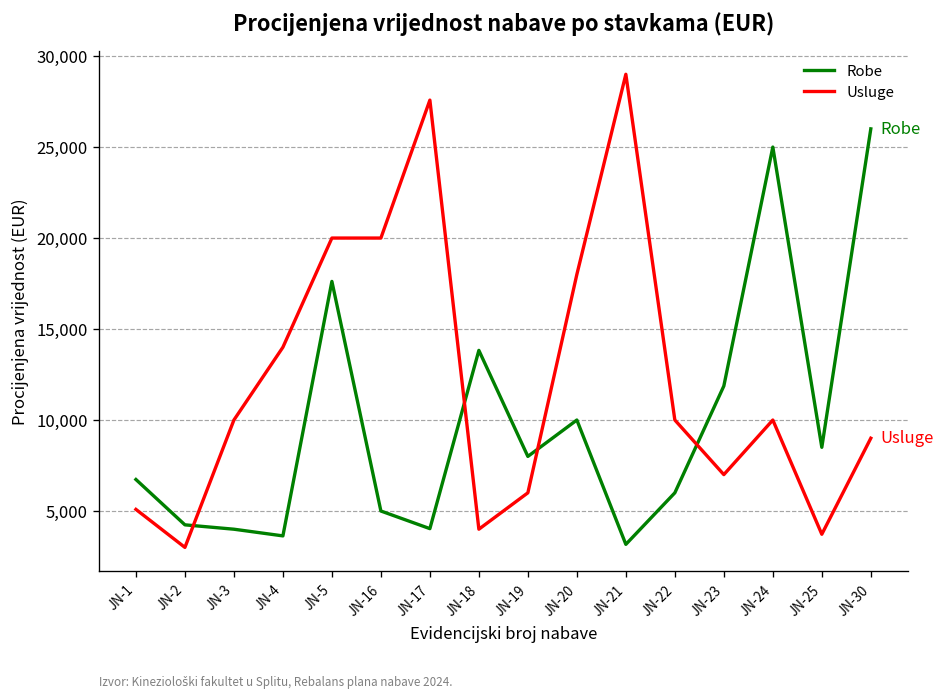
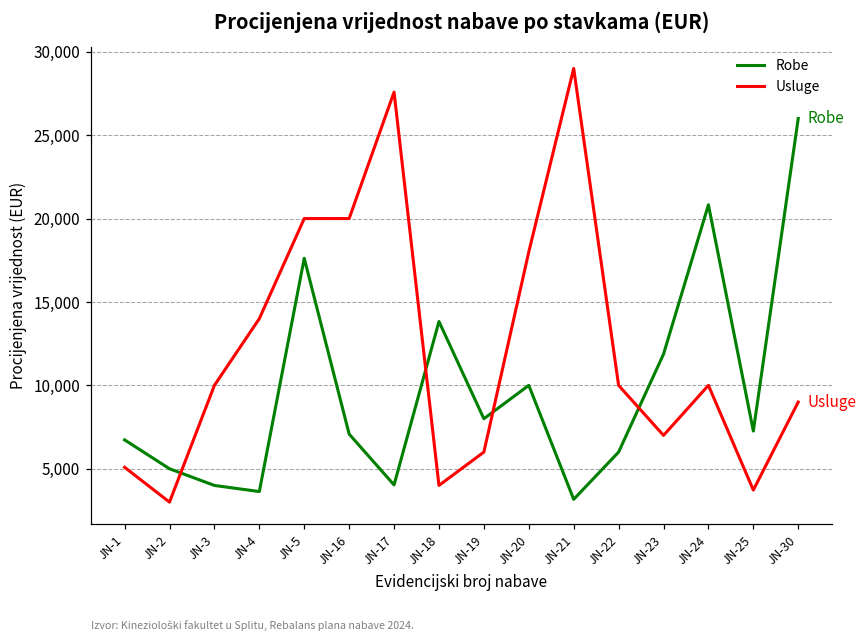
Robe, JN-2: 4,200 -> 5,000
Robe, JN-16: 5,000 -> 7,100
Robe, JN-24: 25,000 -> 20,800
Robe, JN-25: 8,500 -> 7,300
